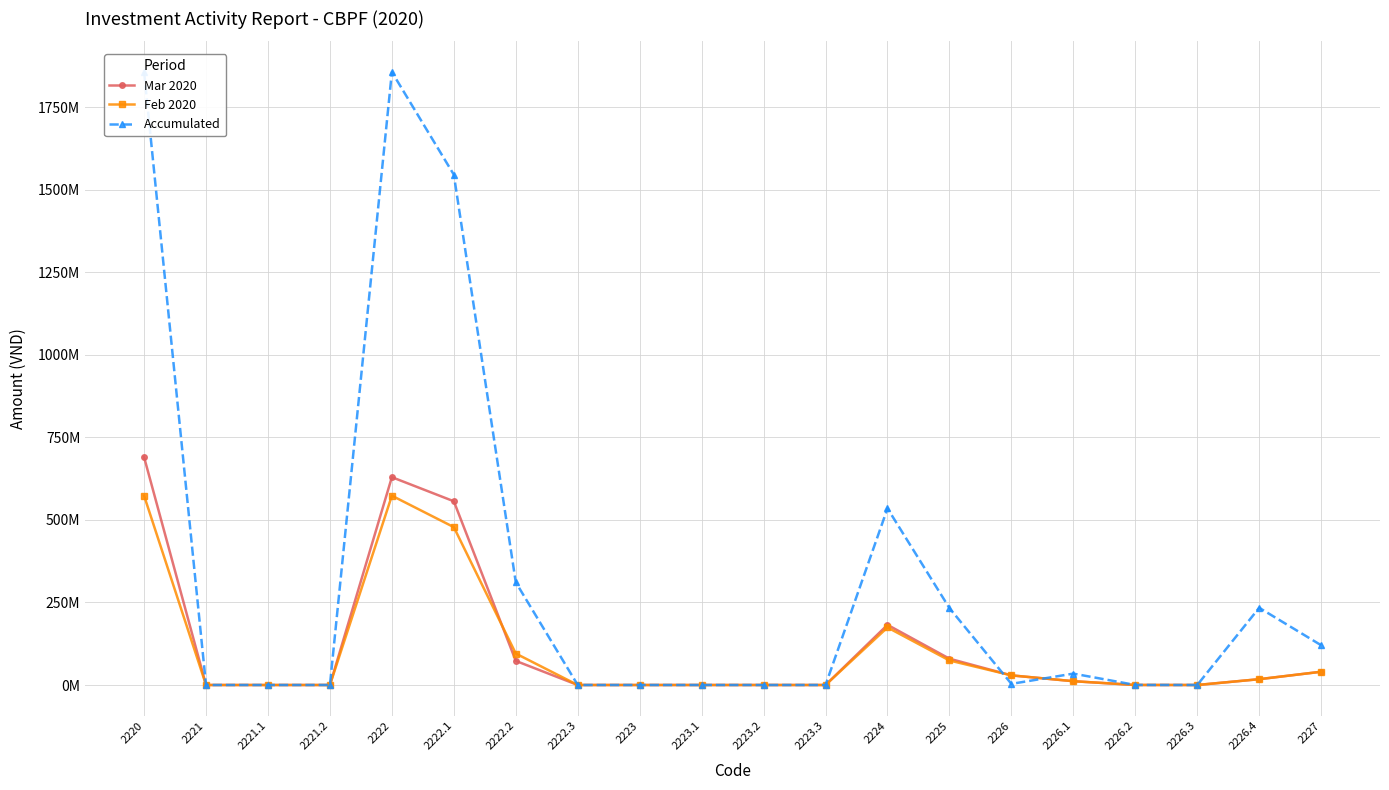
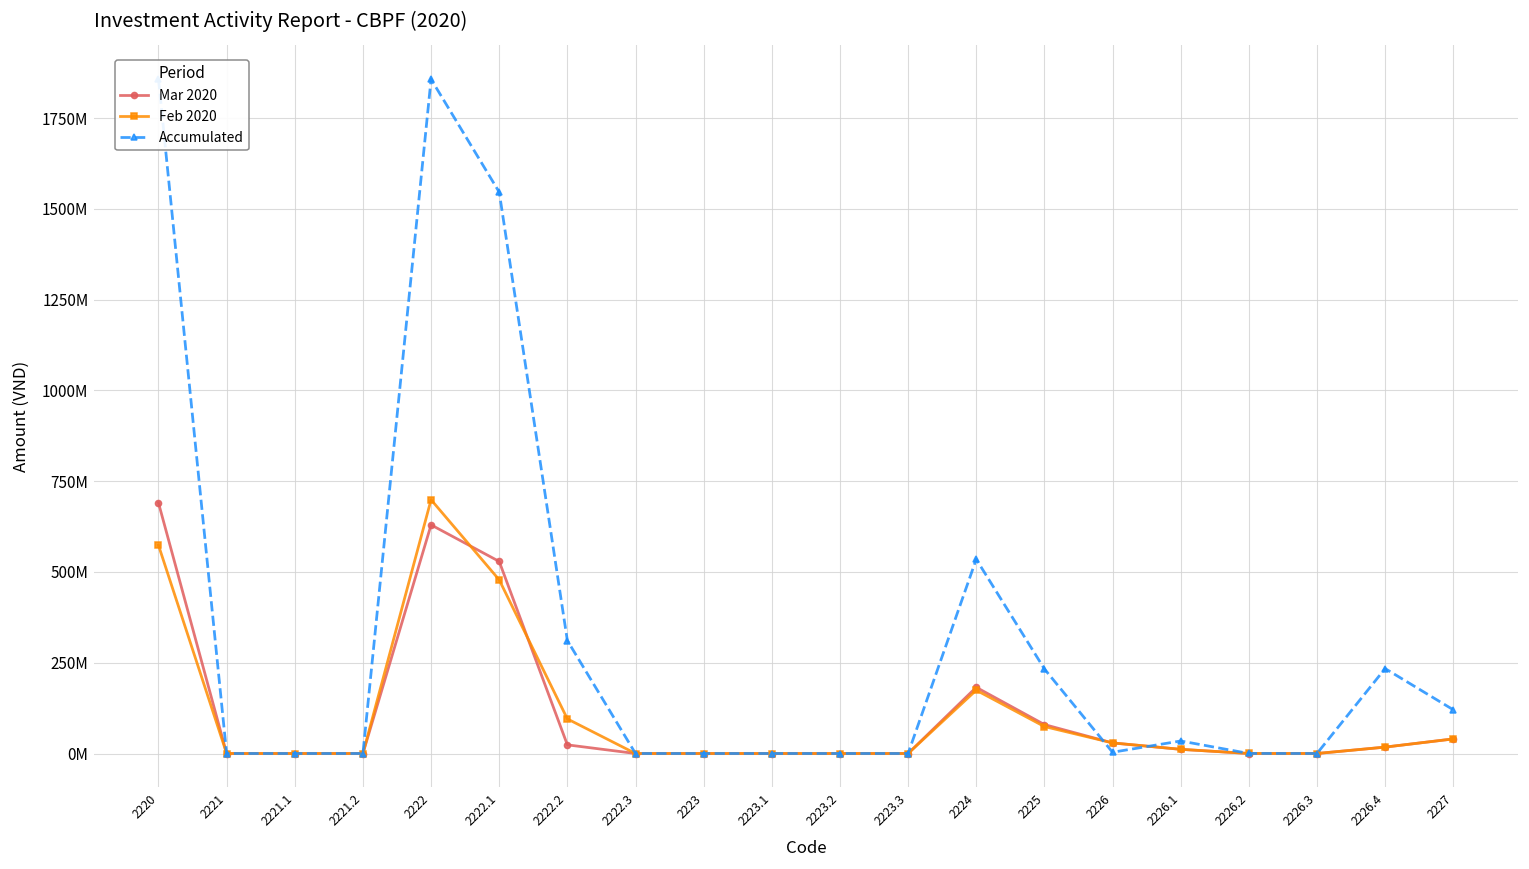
Feb 2020, 2222: 570000000 -> 700000000
Mar 2020, 2222.1: 560000000 -> 530000000
Mar 2020, 2222.2: 70000000 -> 20000000
